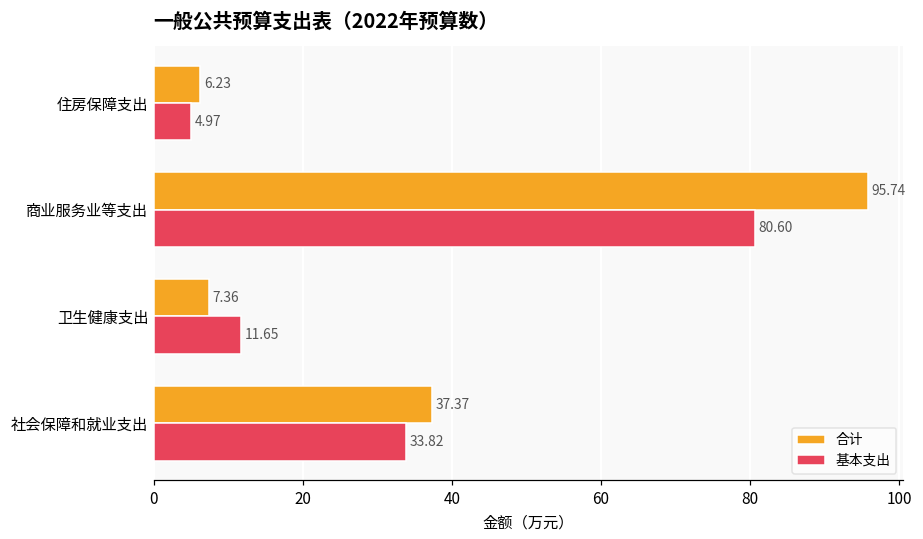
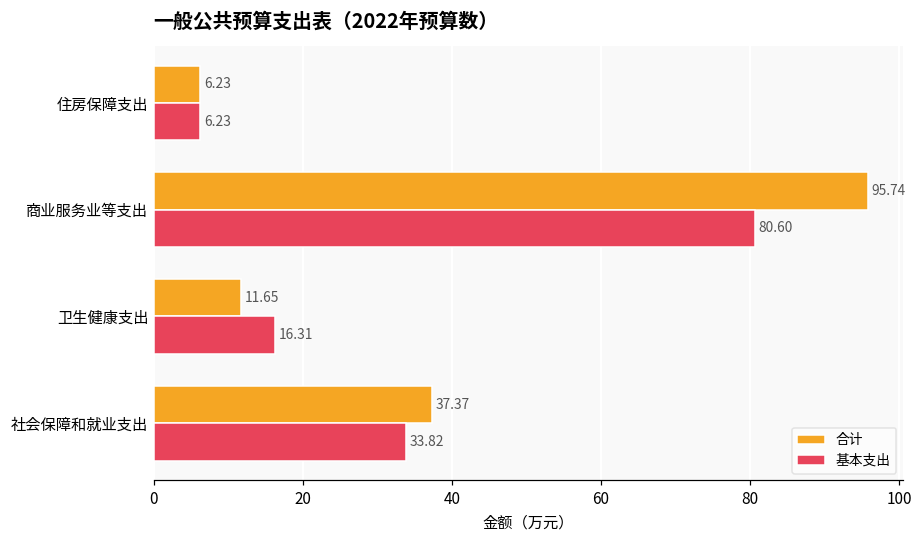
基本支出, 住房保障支出: 4.97 -> 6.23
合计, 卫生健康支出: 7.36 -> 11.65
基本支出, 卫生健康支出: 11.65 -> 16.31
